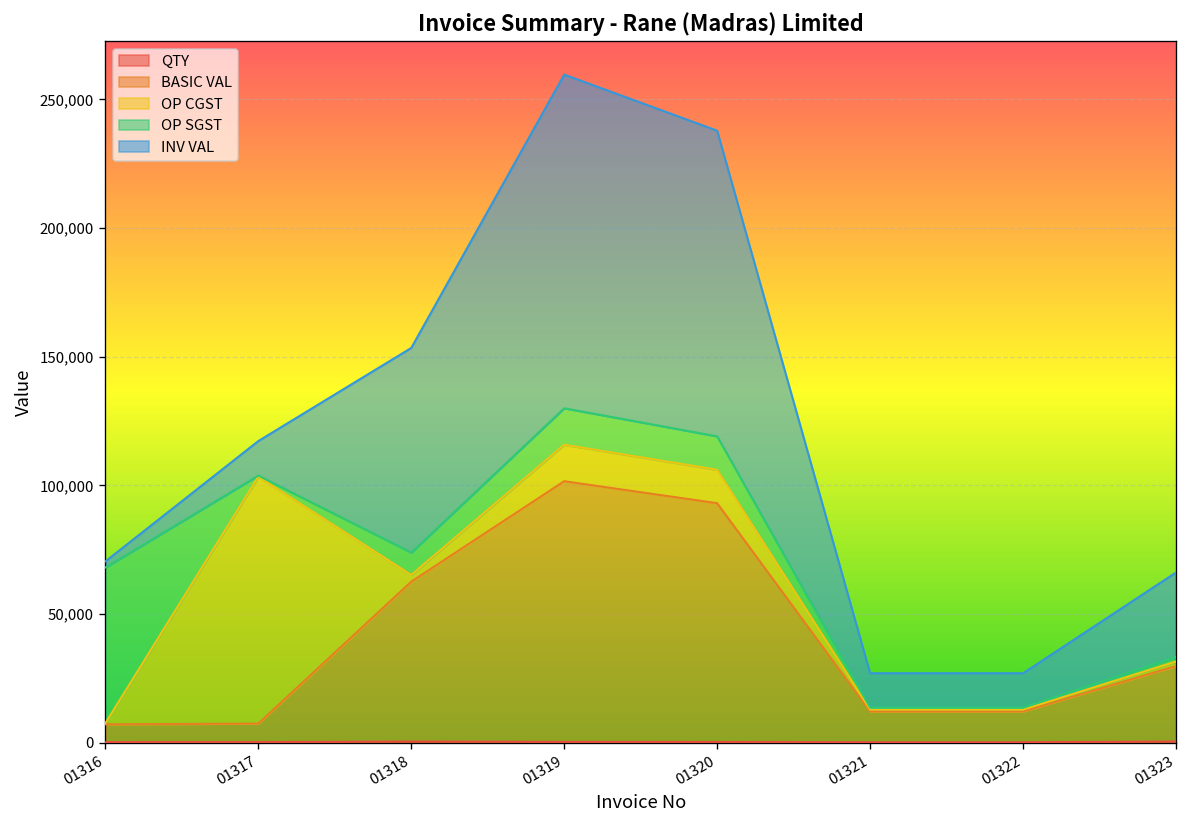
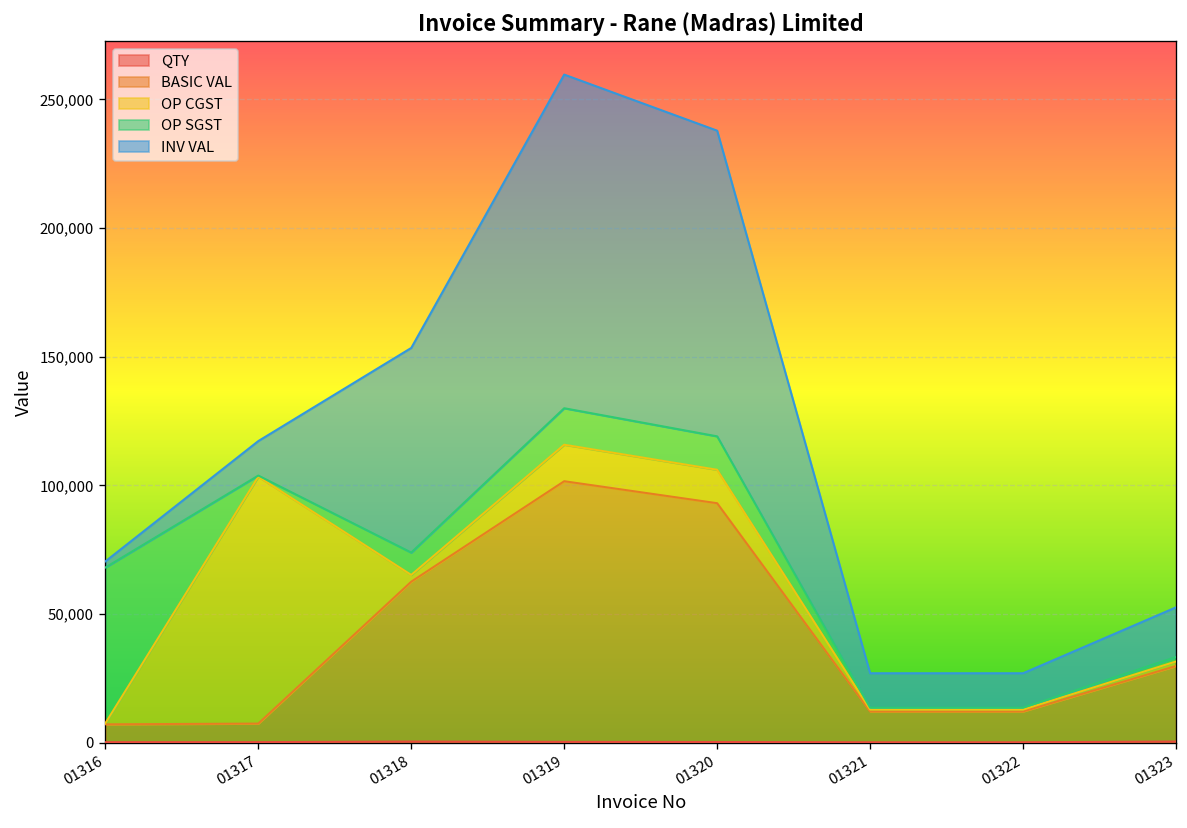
INV VAL, 01323: 33,000 -> 19,000
